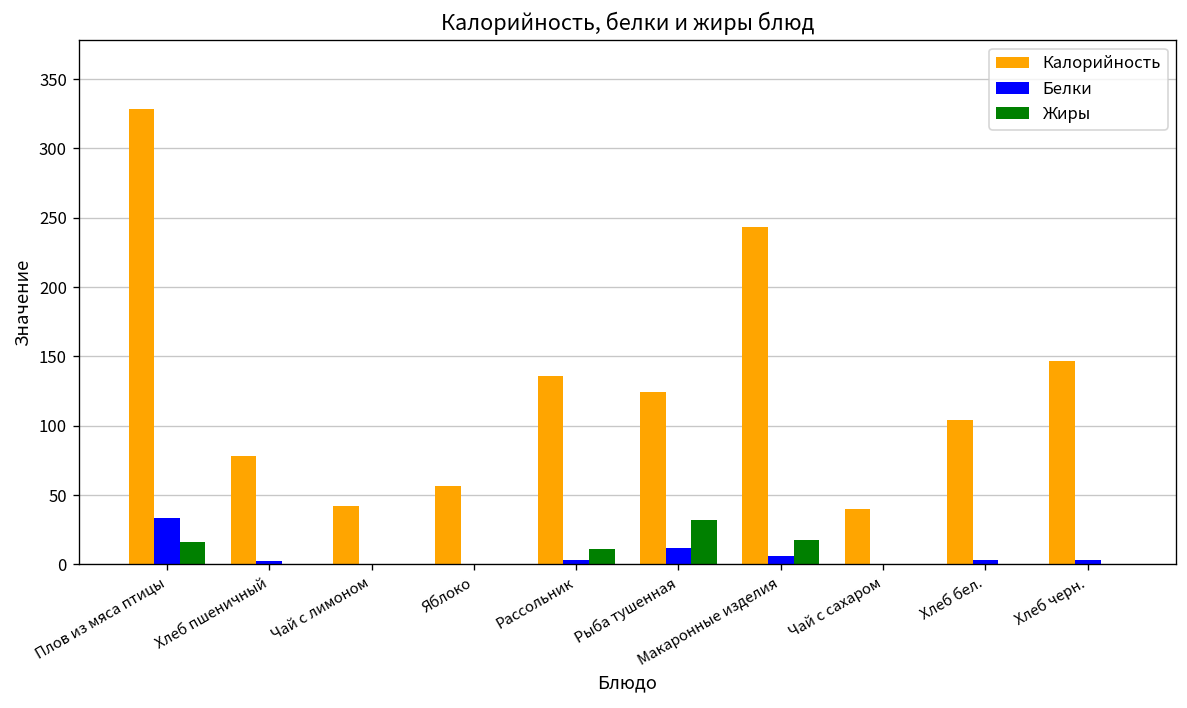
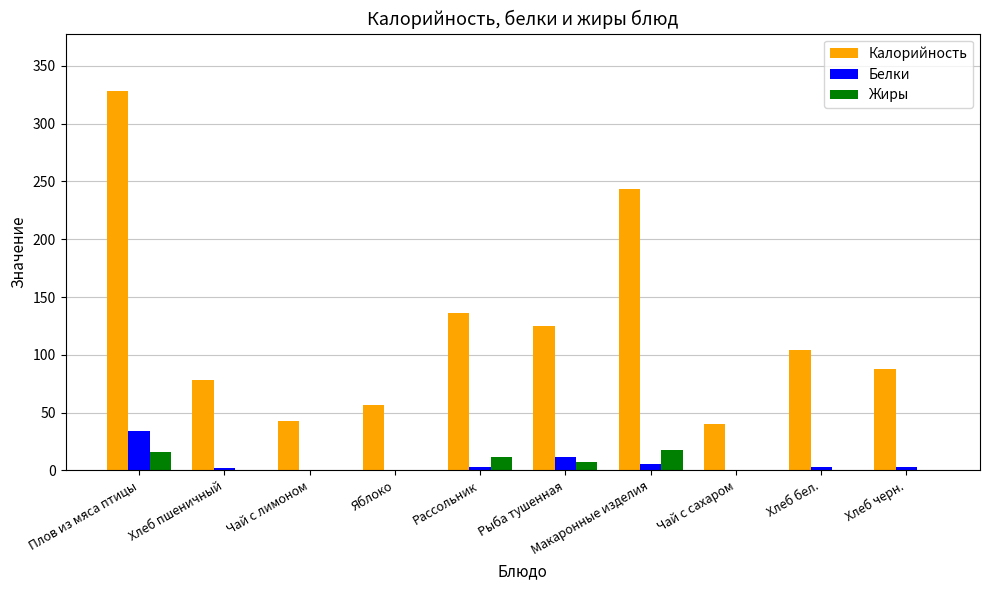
Жиры, Рыба тушенная: 32 -> 7
Калорийность, Хлеб черн.: 147 -> 88
